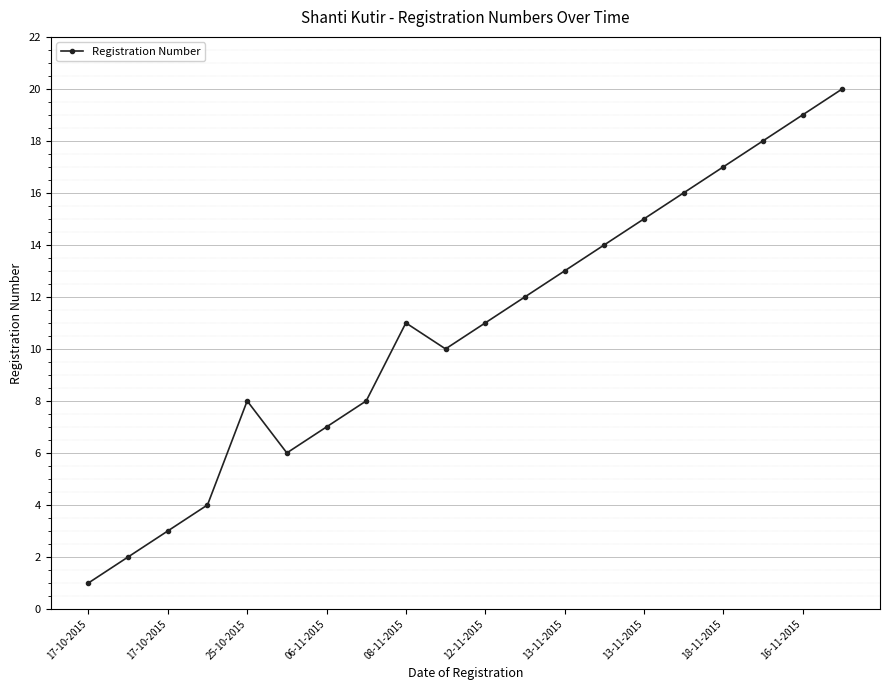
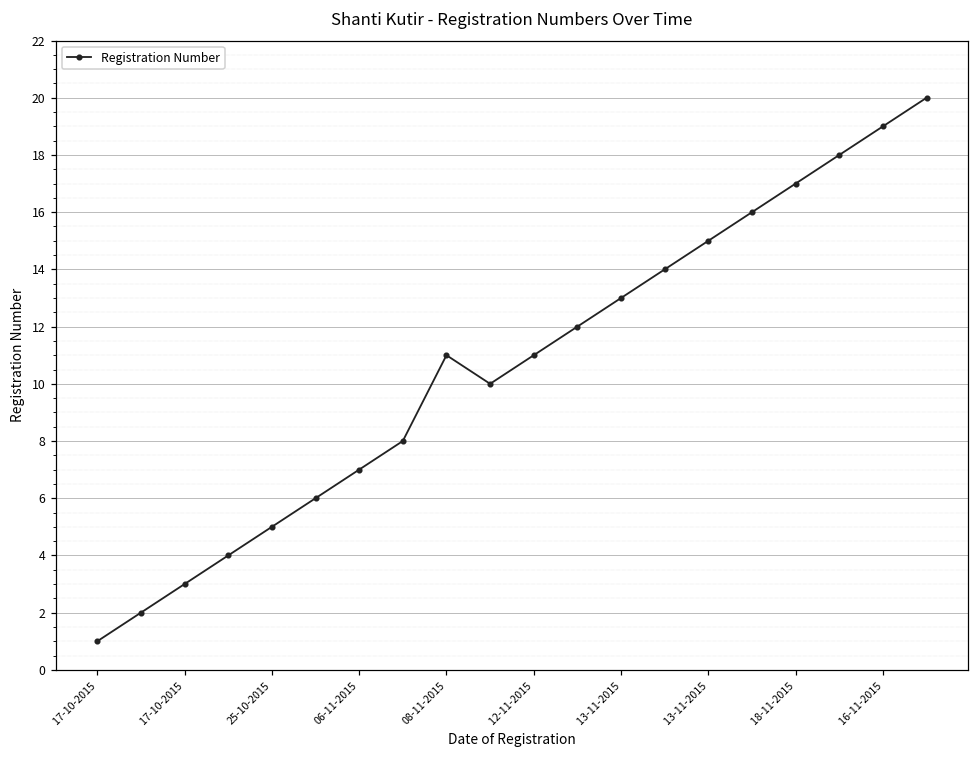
25-10-2015: 8 -> 5
